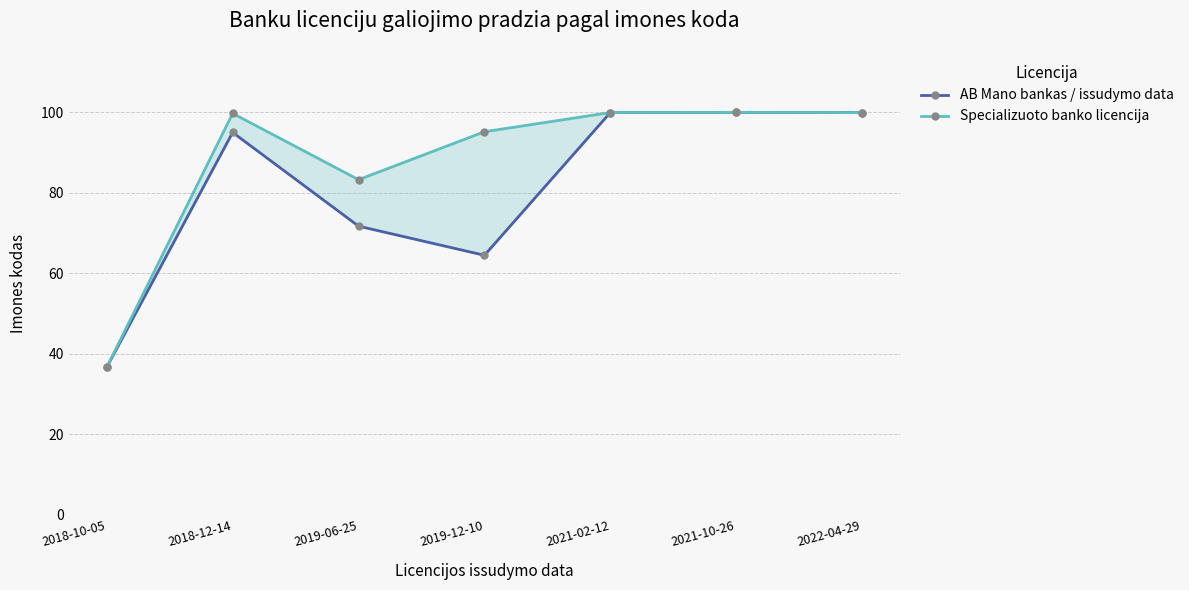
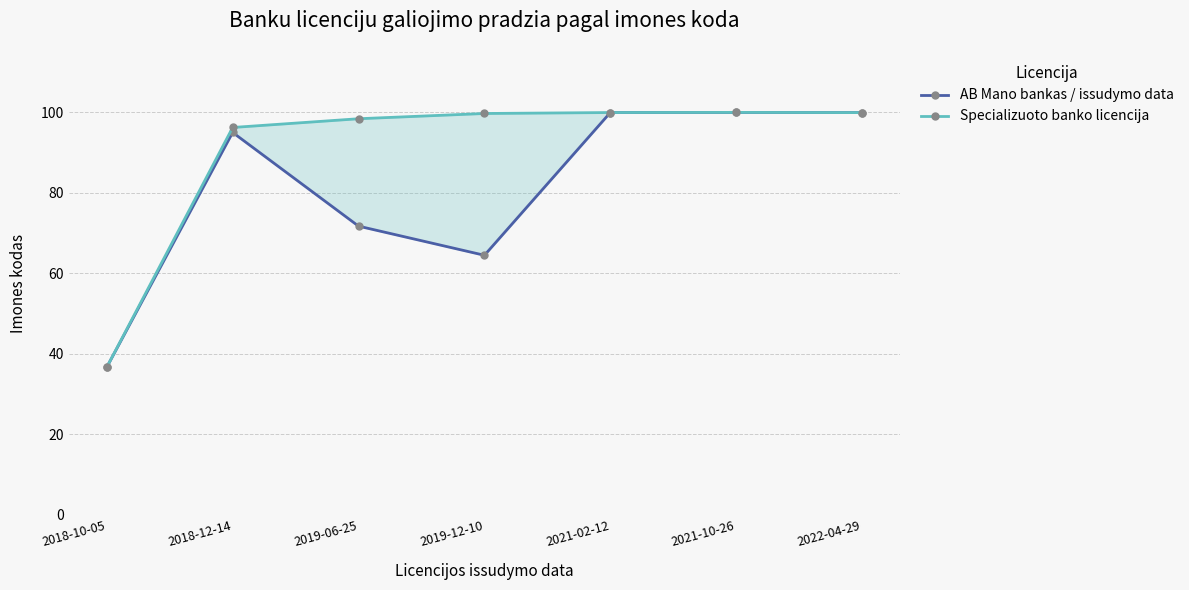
Specializuoto banko licencija, 2018-12-14: 100 -> 96
Specializuoto banko licencija, 2019-06-25: 83 -> 98
Specializuoto banko licencija, 2019-12-10: 95 -> 100
